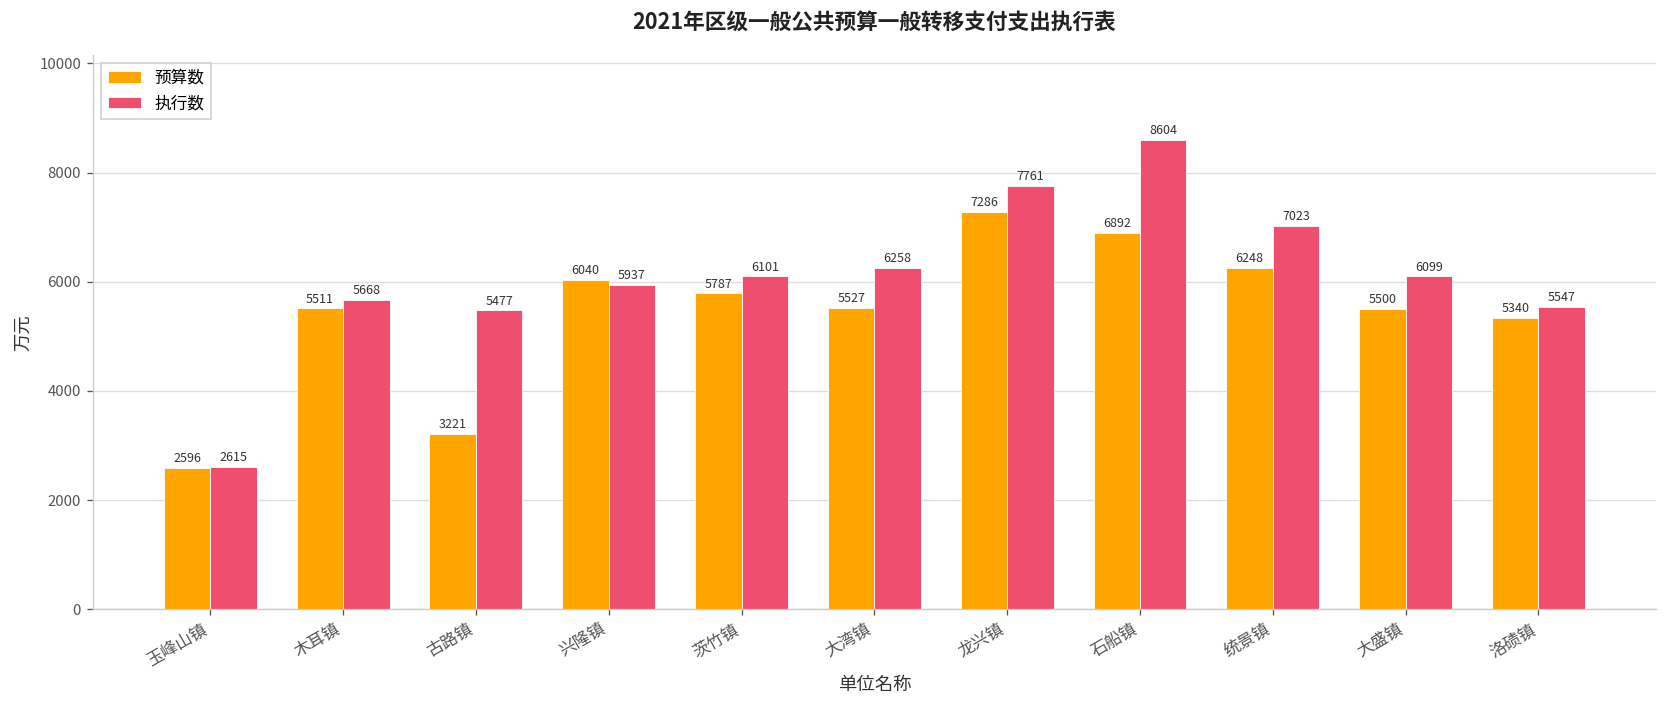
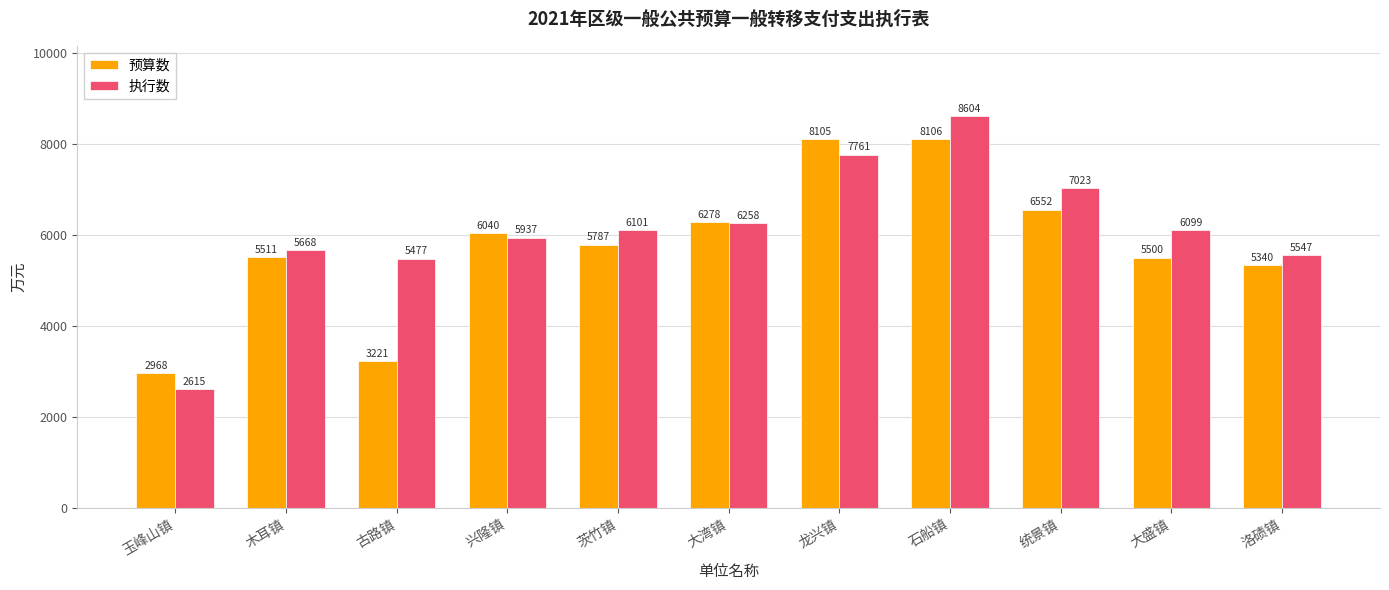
预算数, 玉峰山镇: 2596 -> 2968
预算数, 大湾镇: 5527 -> 6278
预算数, 龙兴镇: 7286 -> 8105
预算数, 石船镇: 6892 -> 8106
预算数, 统景镇: 6248 -> 6552
